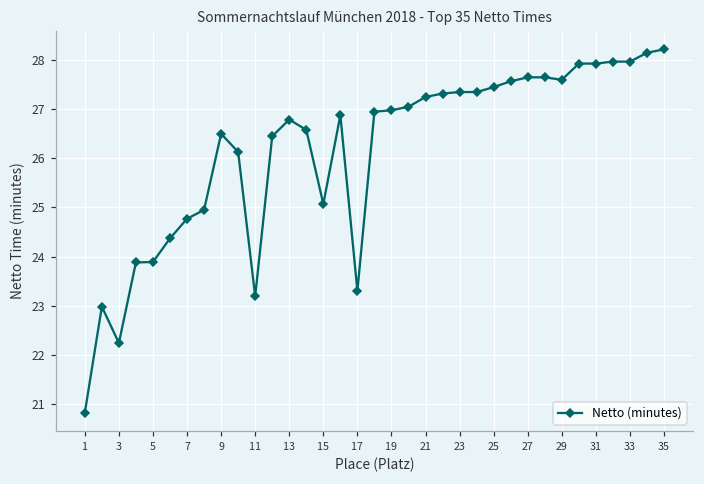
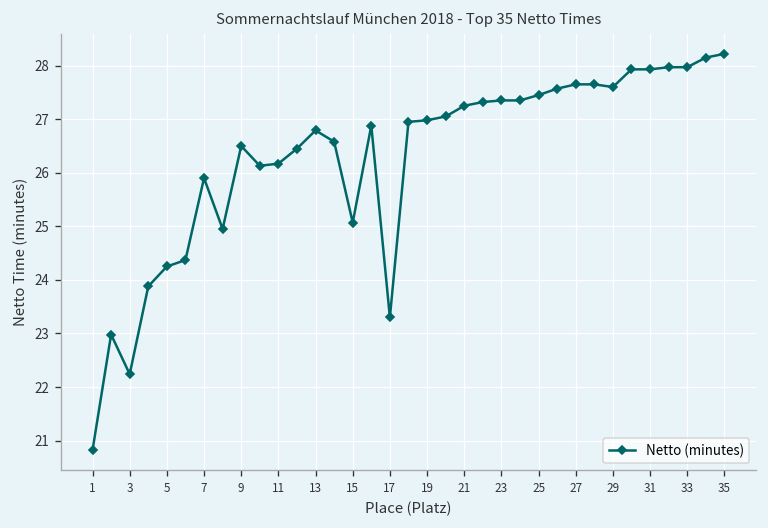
5: 23.9 -> 24.3
7: 24.8 -> 25.9
11: 23.2 -> 26.2
